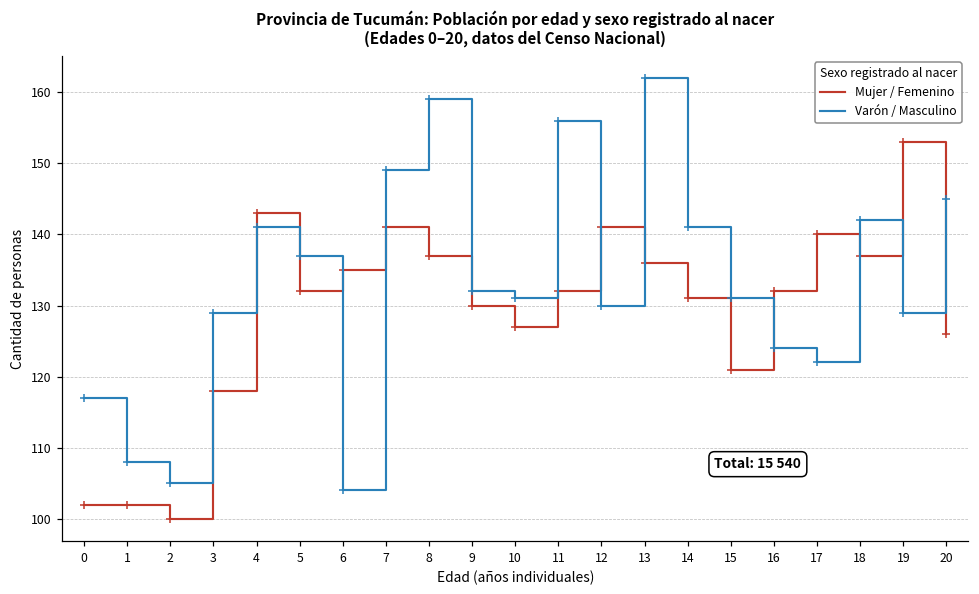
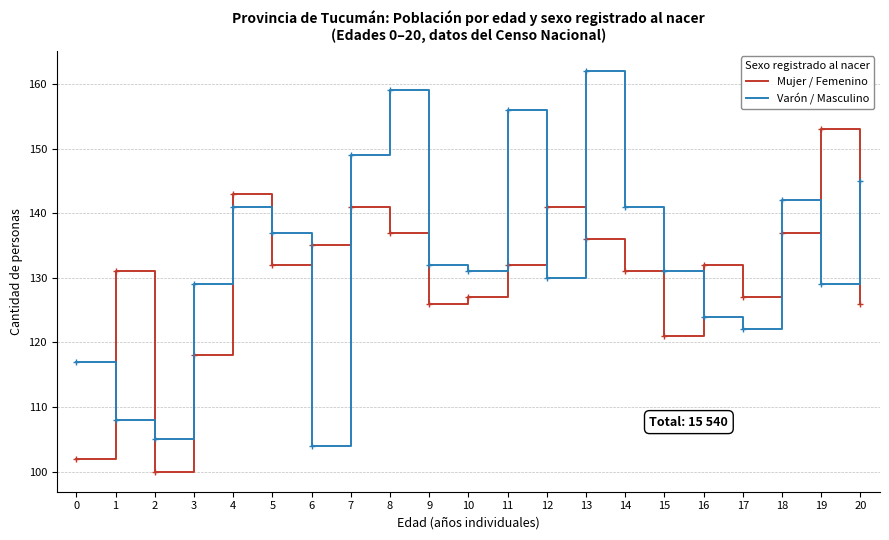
Mujer / Femenino, 1: 102 -> 131
Mujer / Femenino, 9: 130 -> 126
Mujer / Femenino, 17: 140 -> 127
